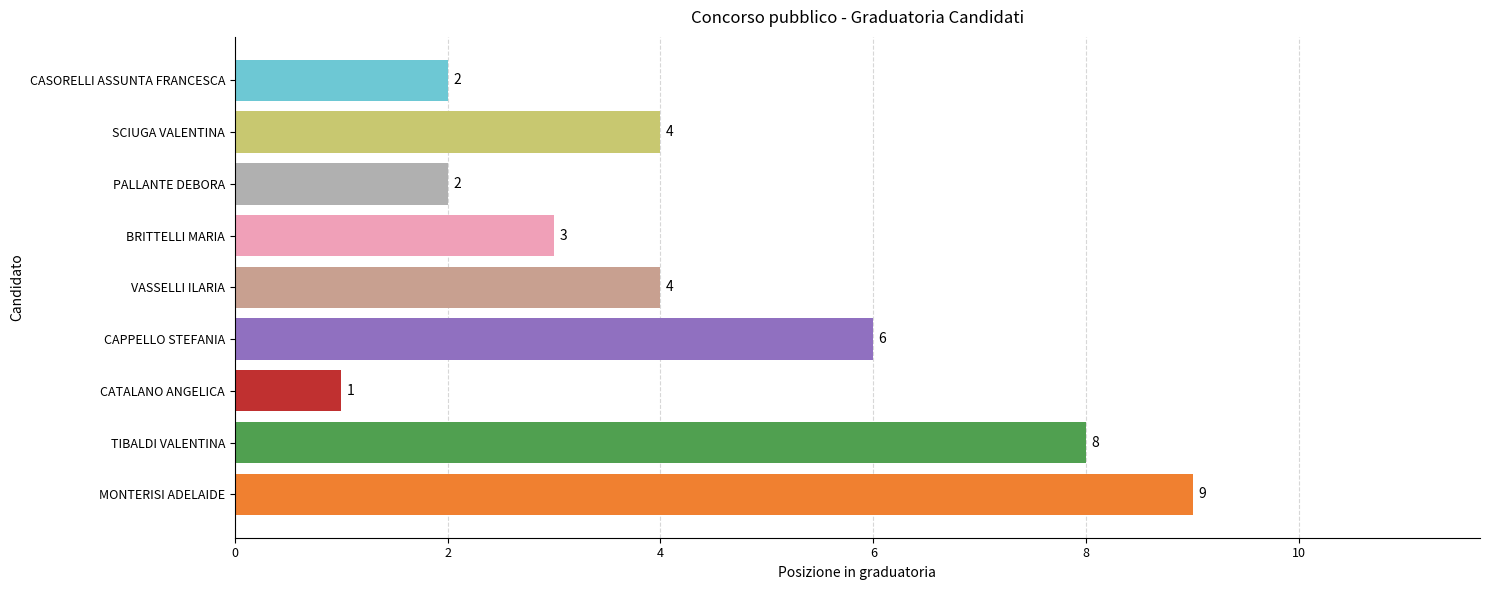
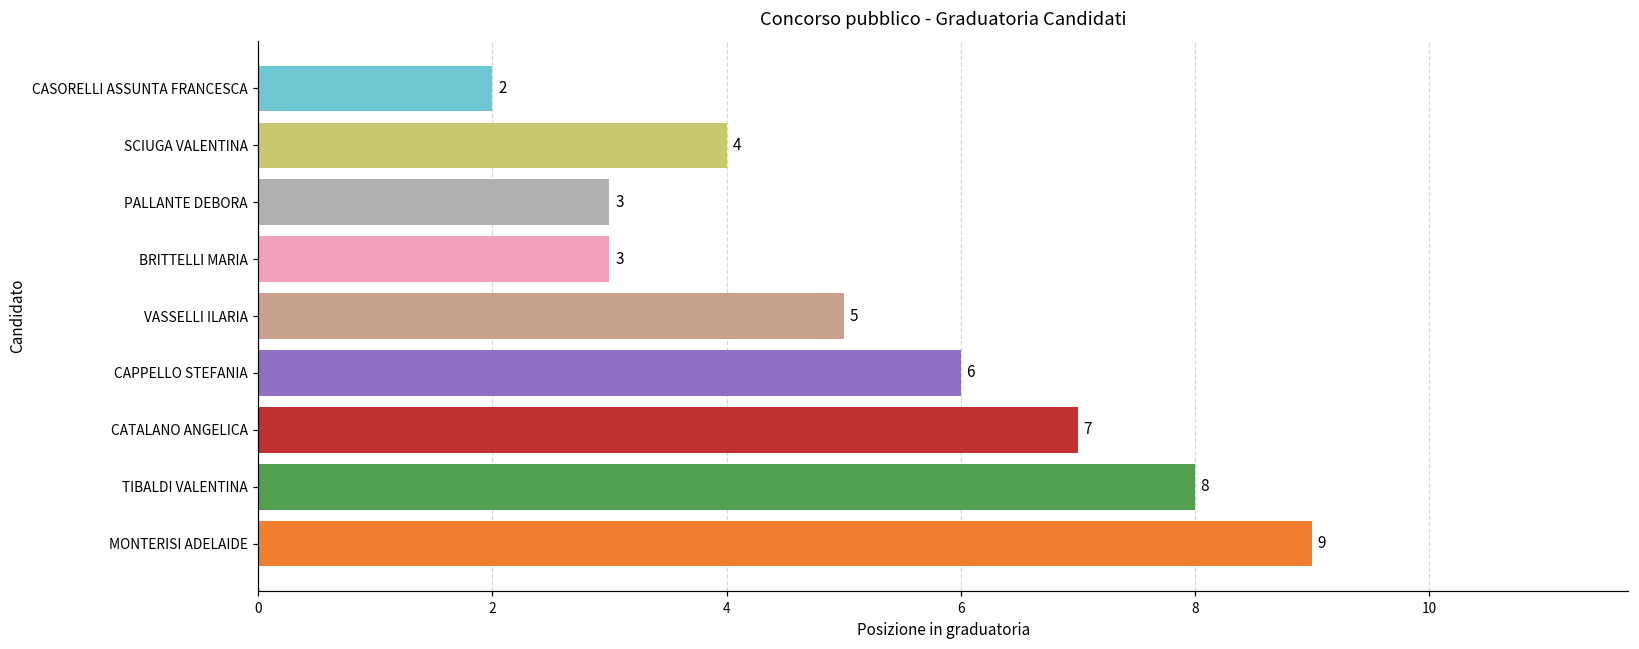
PALLANTE DEBORA: 2 -> 3
VASSELLI ILARIA: 4 -> 5
CATALANO ANGELICA: 1 -> 7
